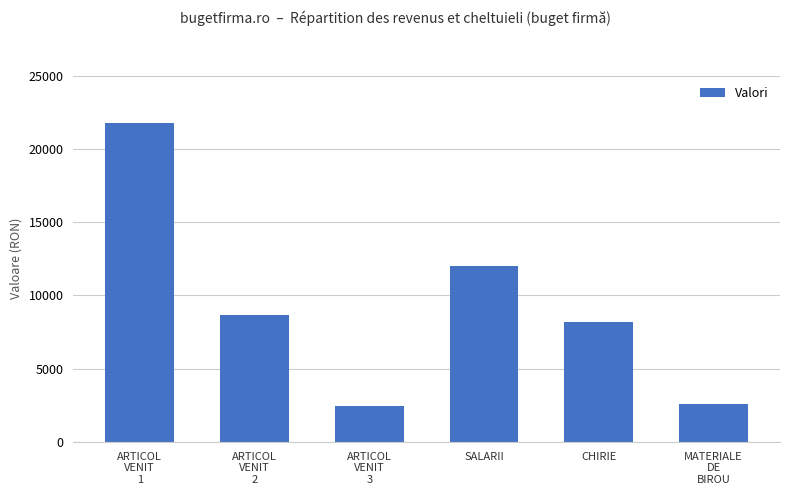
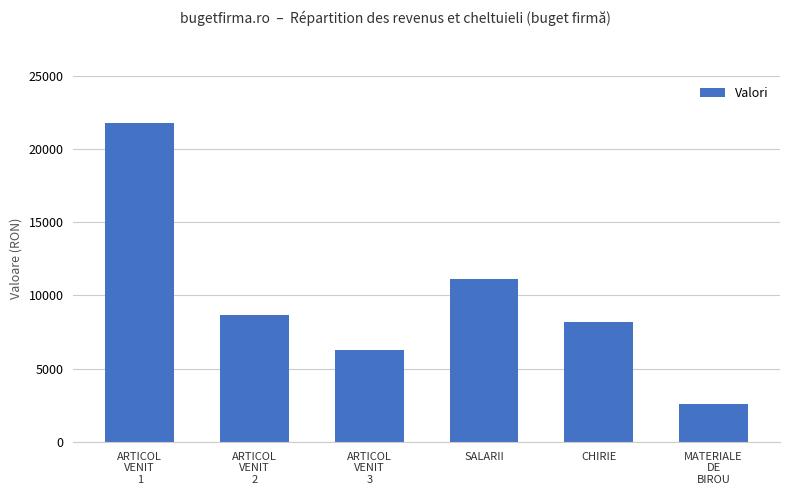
ARTICOL VENIT 3: 2400 -> 6300
SALARII: 12000 -> 11100
